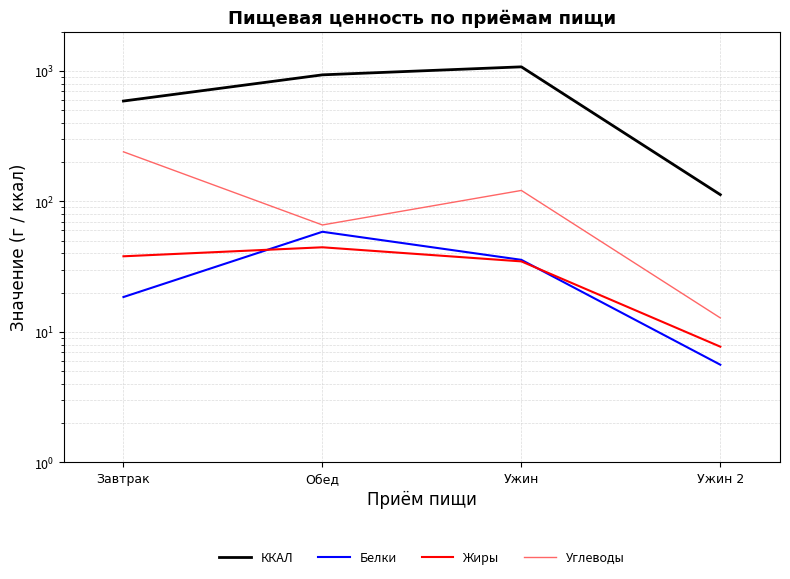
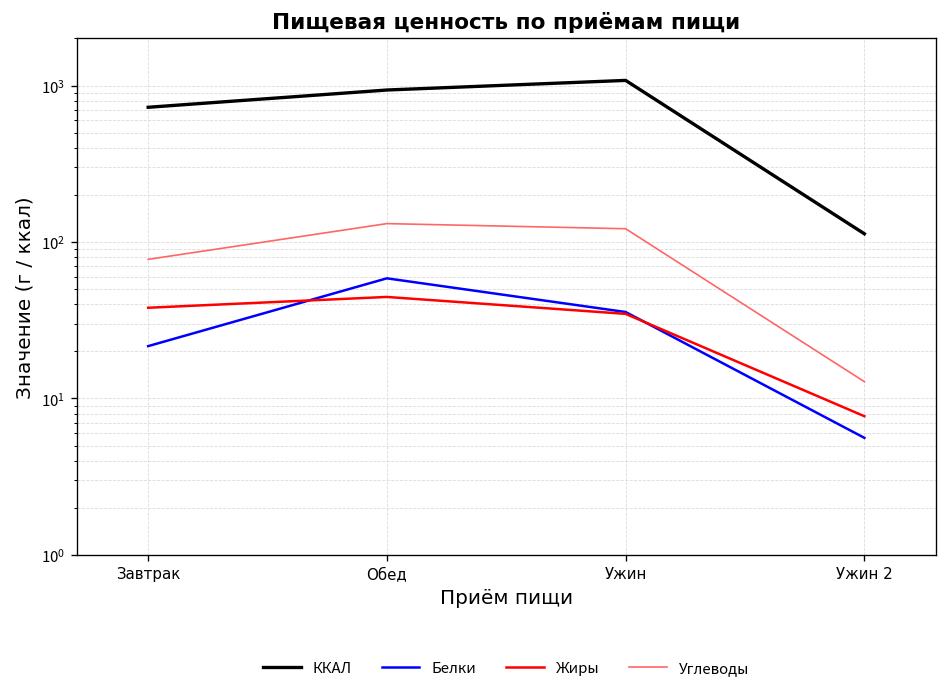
ККАЛ, Завтрак: 600 -> 700
Белки, Завтрак: 19 -> 22
Углеводы, Завтрак: 240 -> 80
Углеводы, Обед: 70 -> 130
